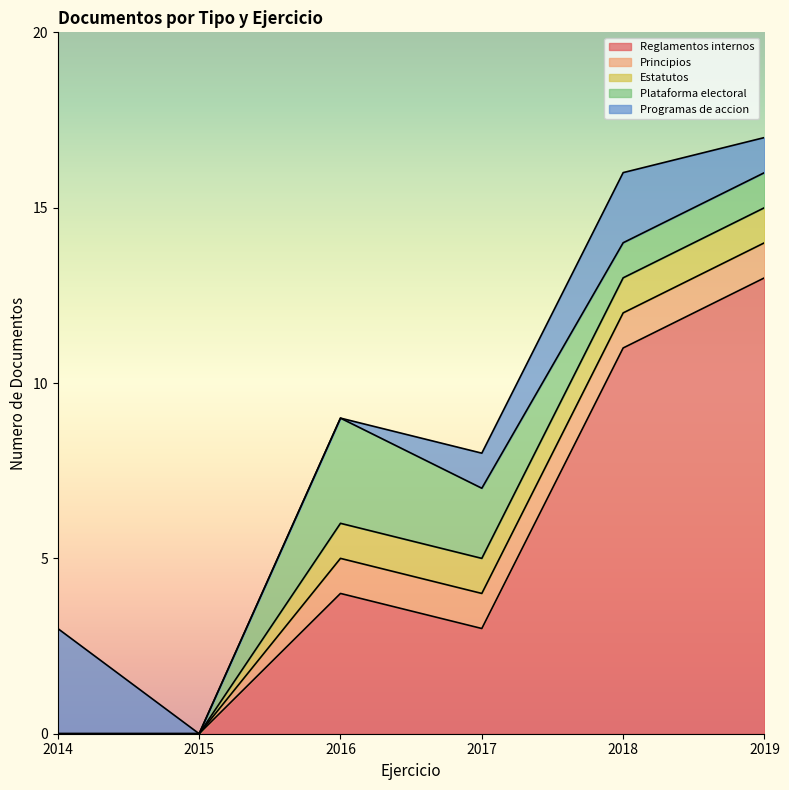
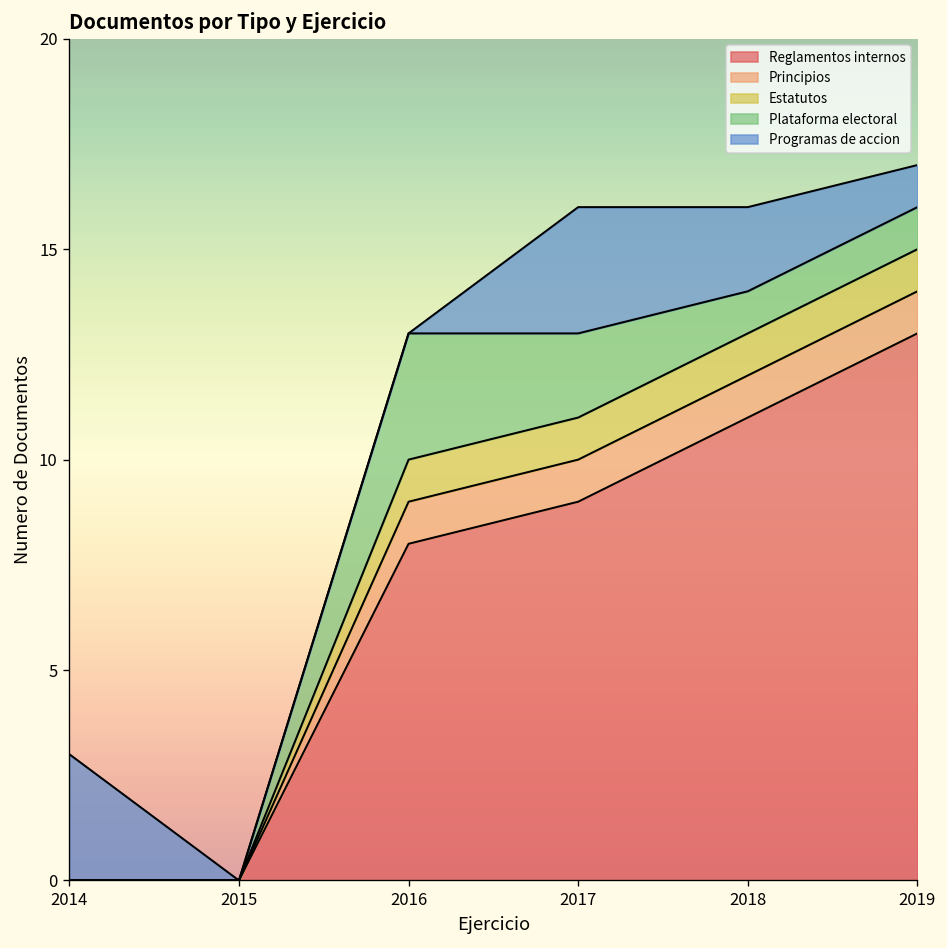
Reglamentos internos, 2016: 4 -> 8
Reglamentos internos, 2017: 3 -> 9
Programas de accion, 2017: 1 -> 3
